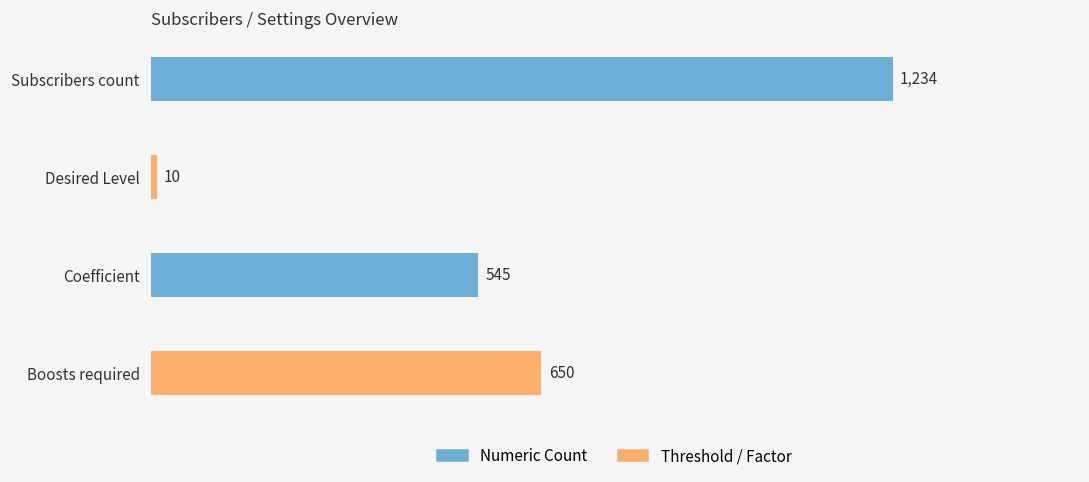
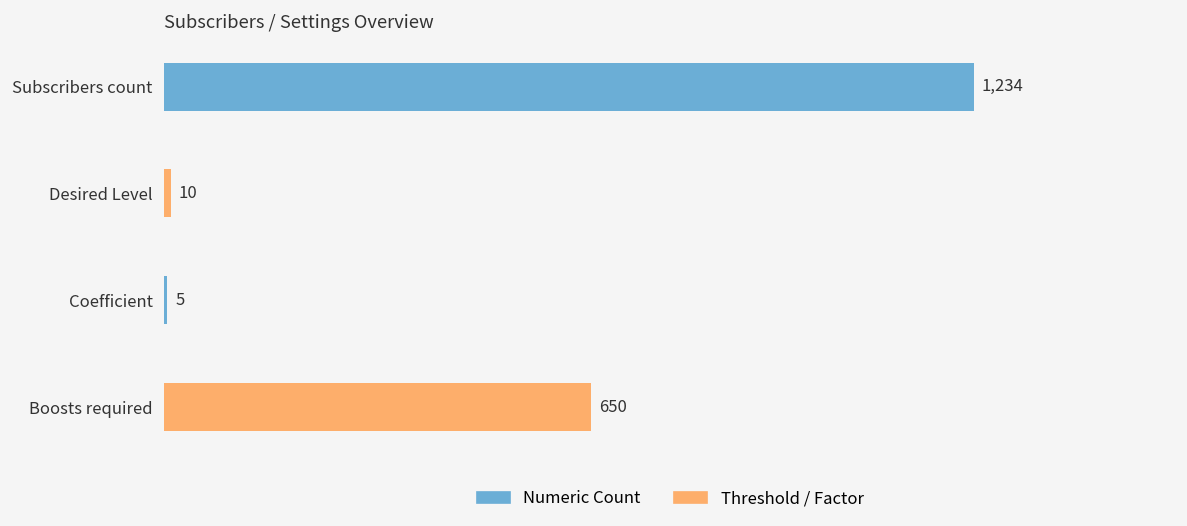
Coefficient: 545 -> 5
